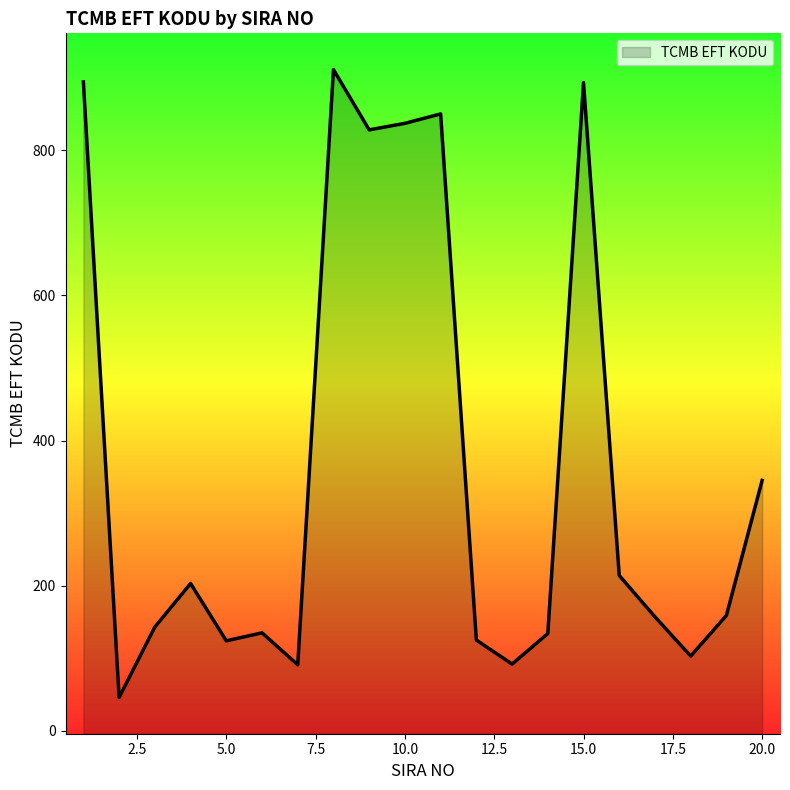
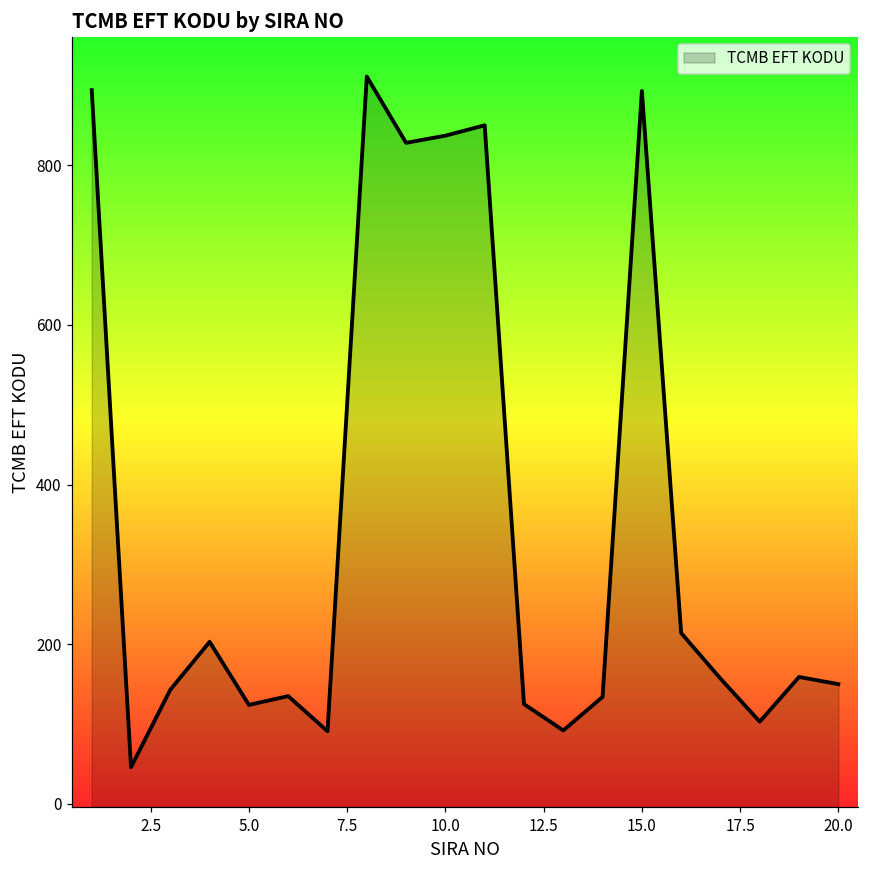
20.0: 350 -> 150
